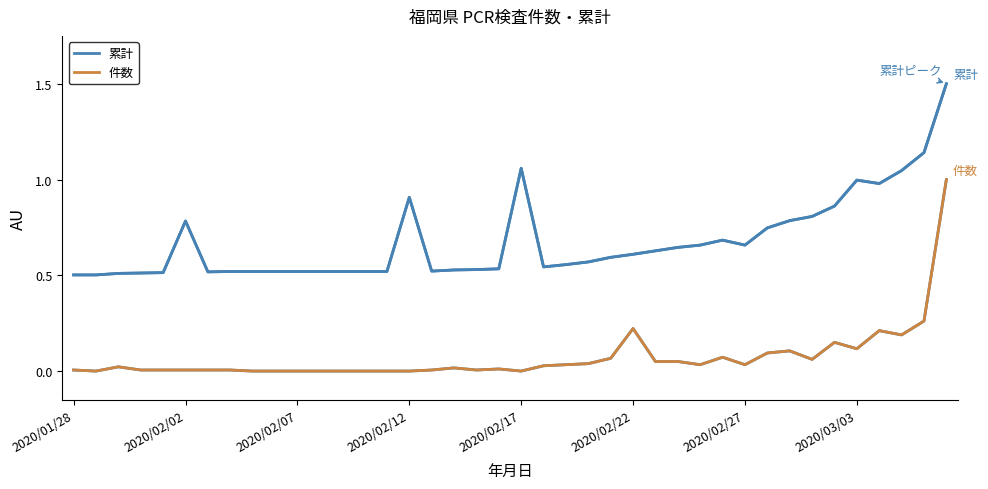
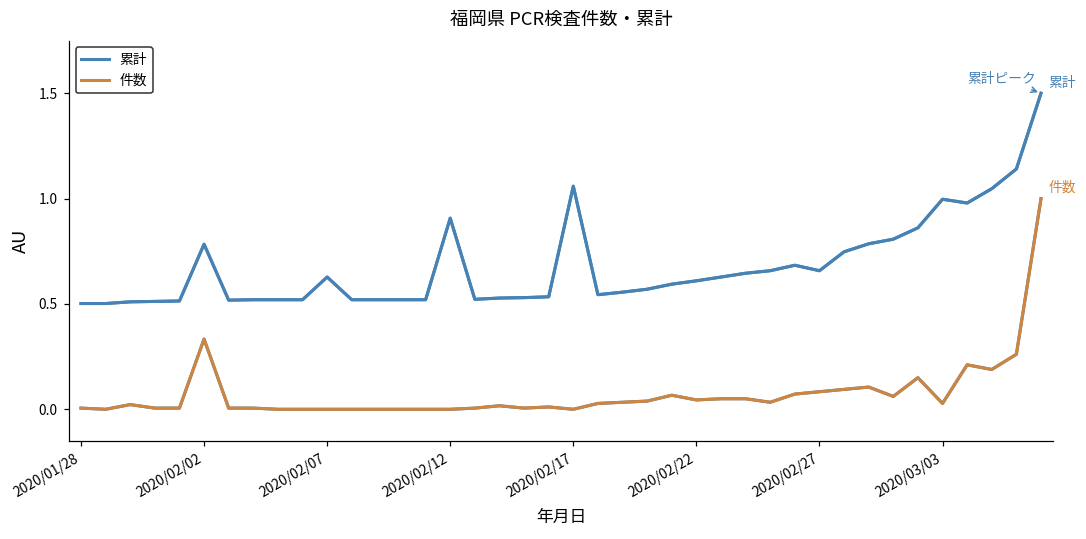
件数, 2020/02/02: 0.01 -> 0.33
累計, 2020/02/07: 0.52 -> 0.63
件数, 2020/02/22: 0.22 -> 0.04
件数, 2020/02/27: 0.03 -> 0.08
件数, 2020/03/03: 0.12 -> 0.03
